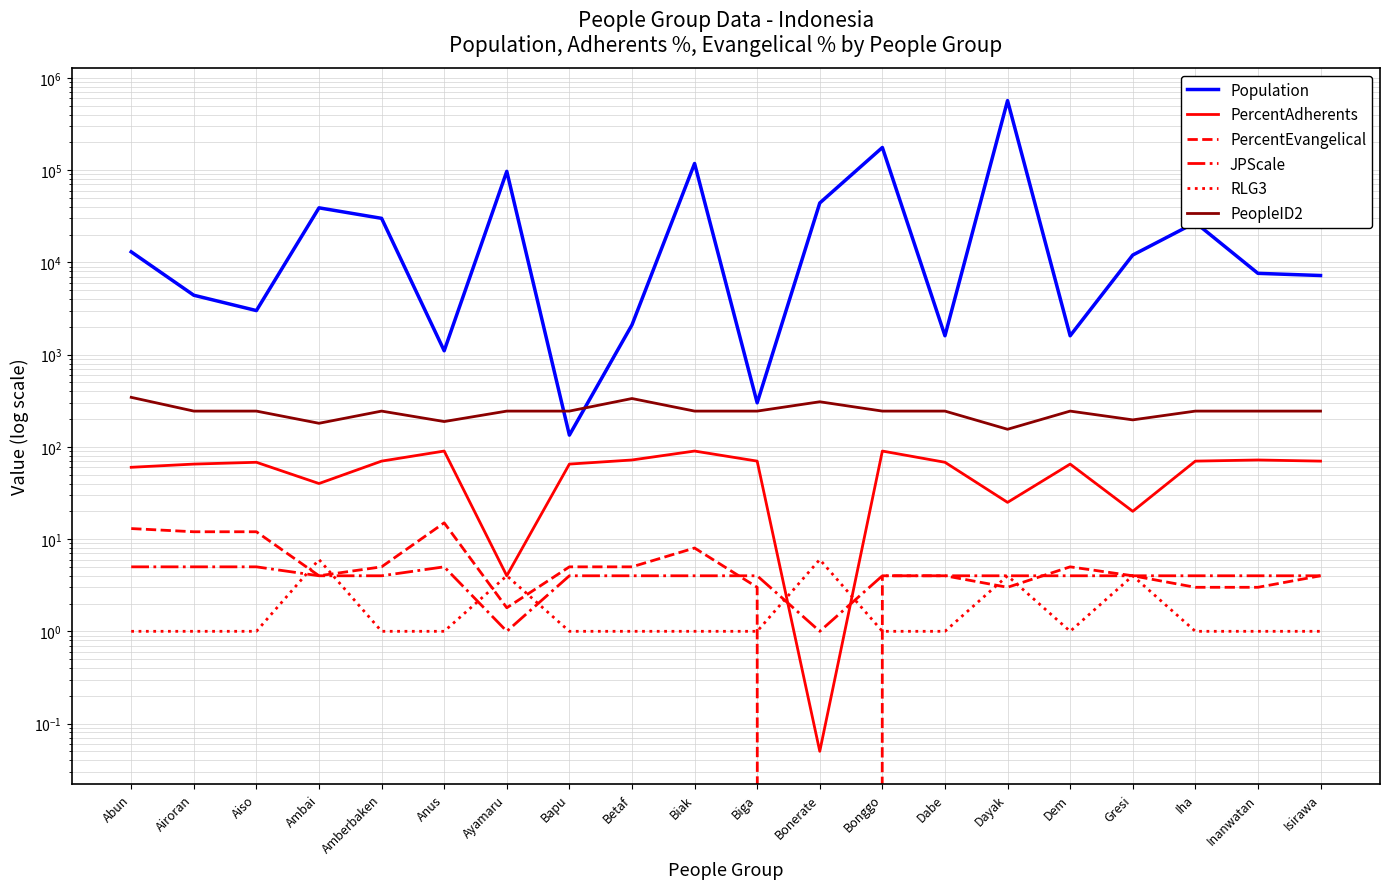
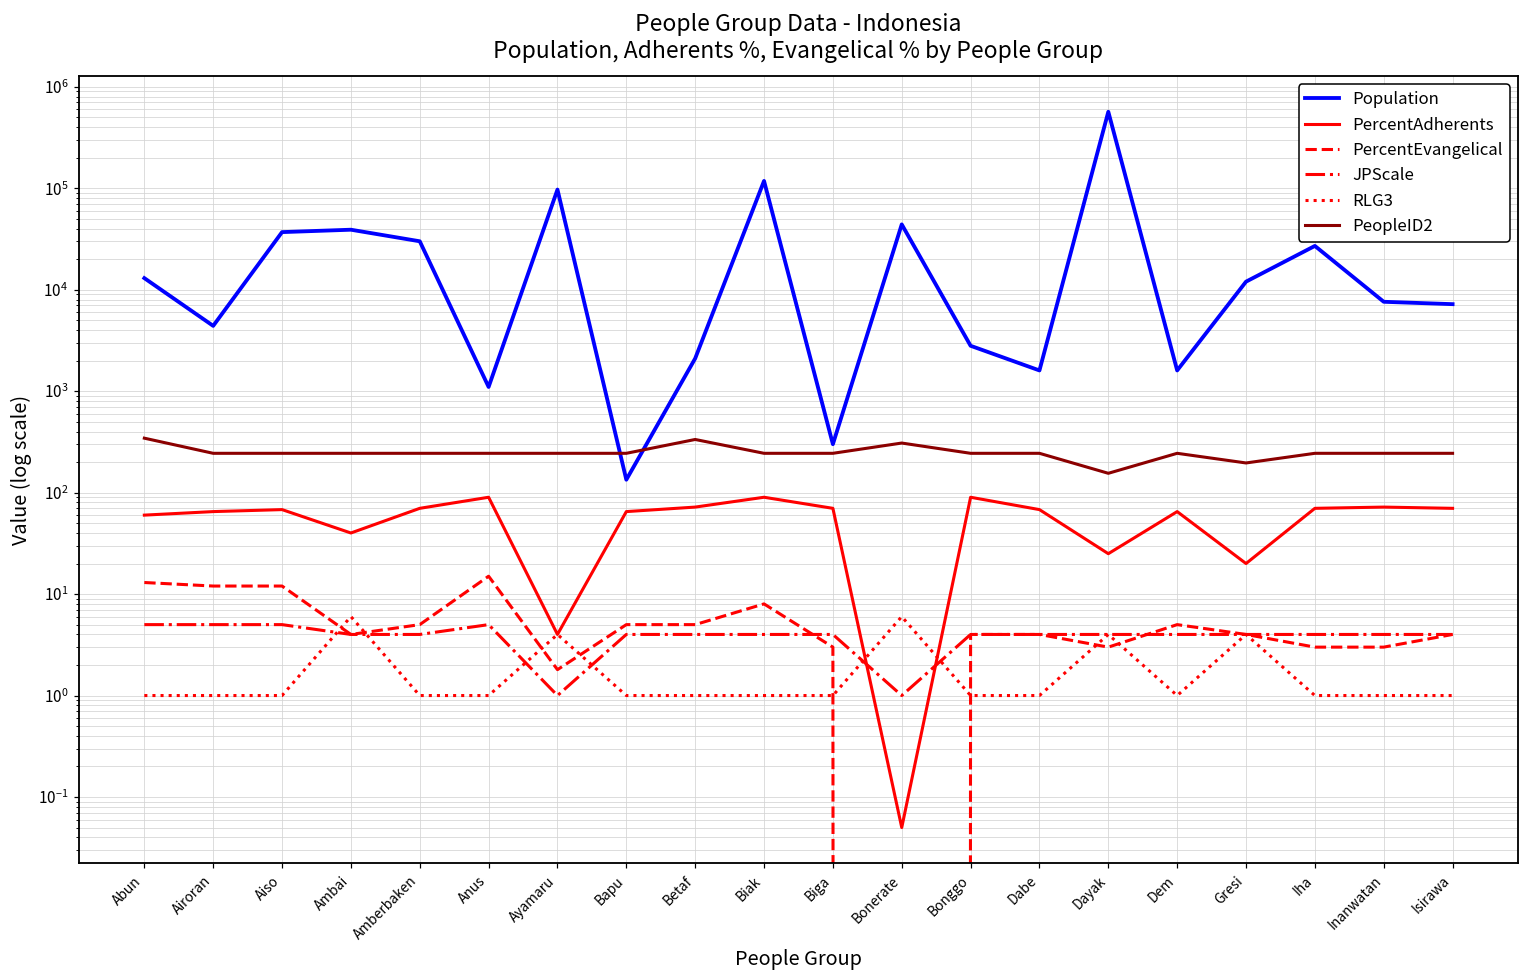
Population, Aiso: 3000 -> 37000
PeopleID2, Ambai: 180 -> 240
PeopleID2, Anus: 190 -> 240
Population, Bonggo: 180000 -> 2800
